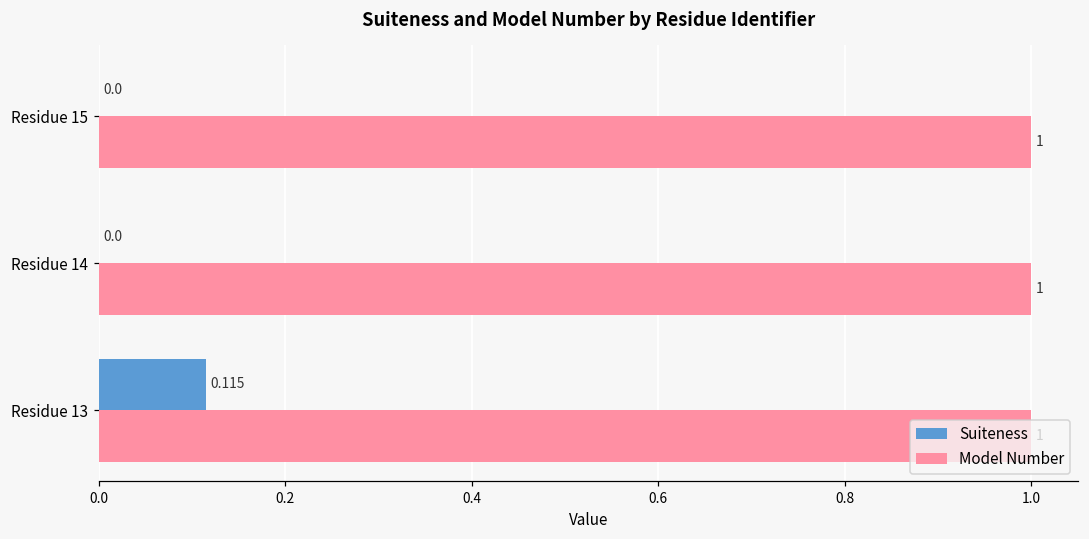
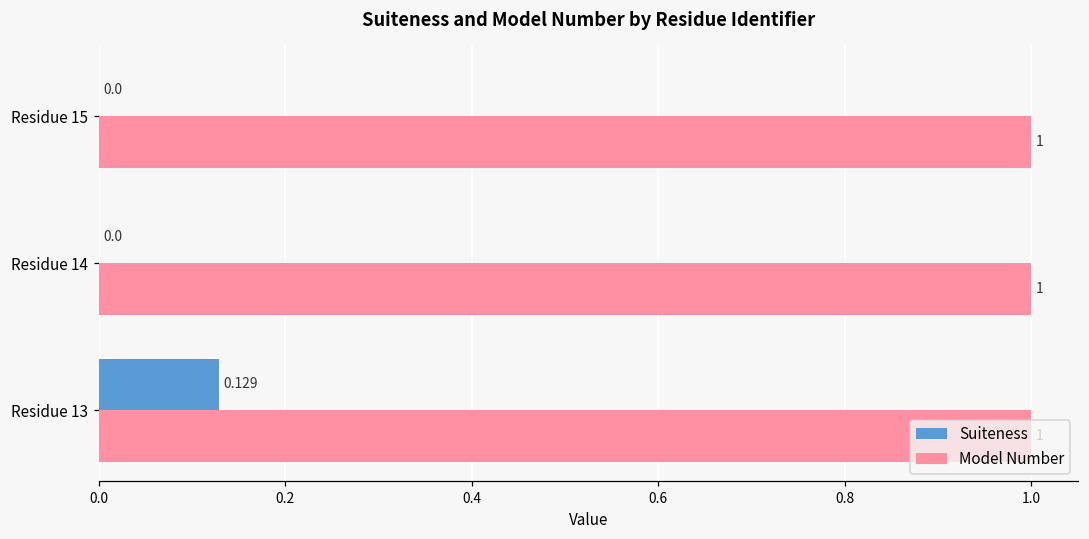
Suiteness, Residue 13: 0.115 -> 0.129
